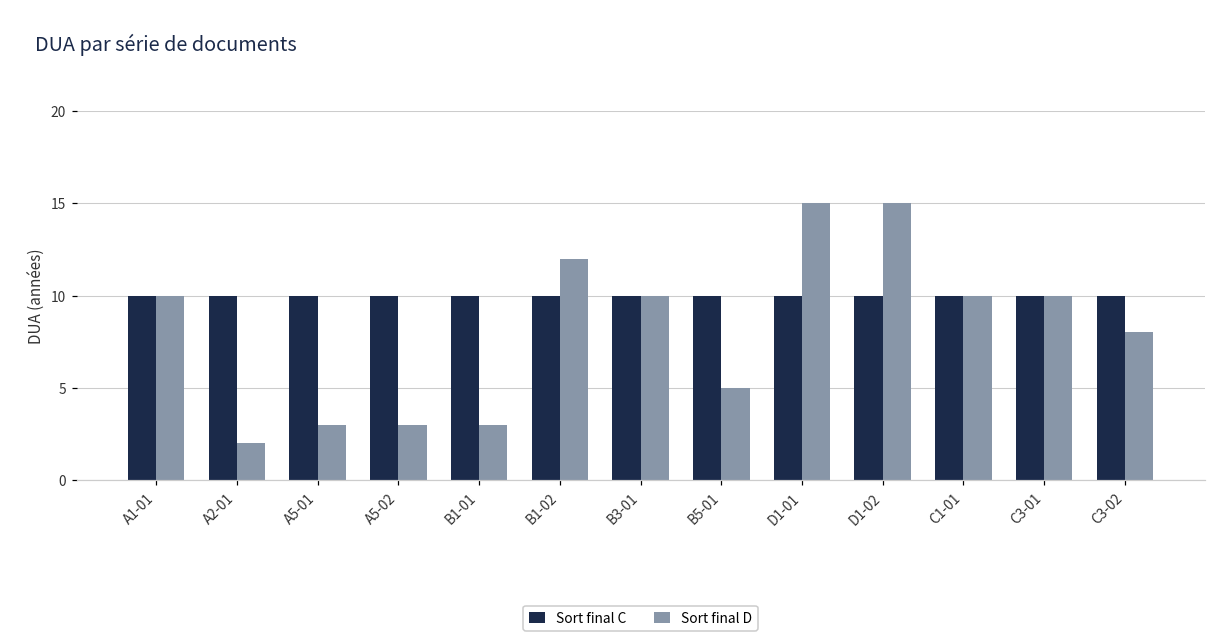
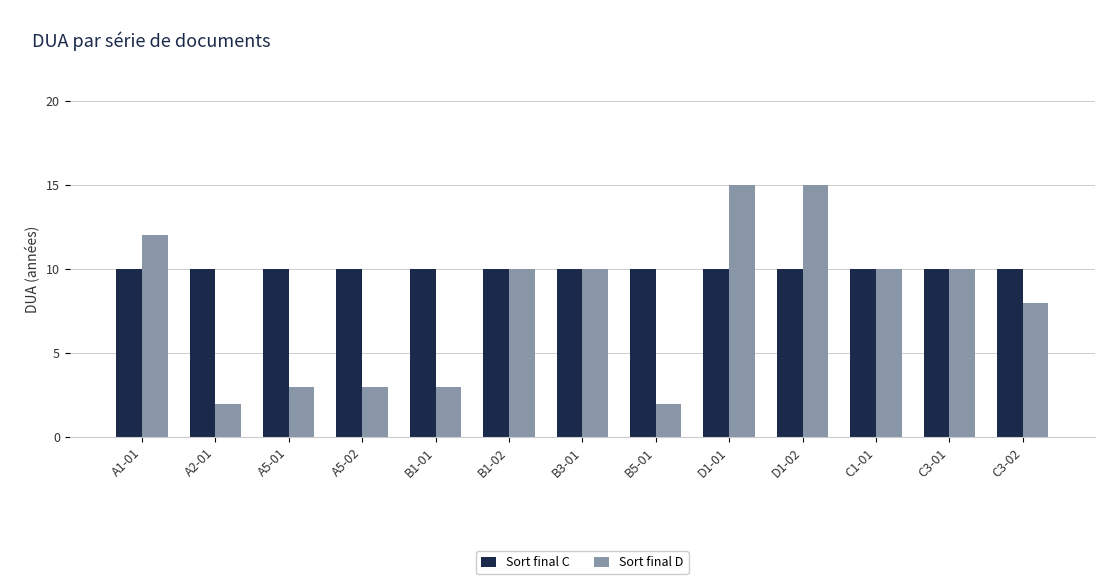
Sort final D, A1-01: 10 -> 12
Sort final D, B1-02: 12 -> 10
Sort final D, B5-01: 5 -> 2
